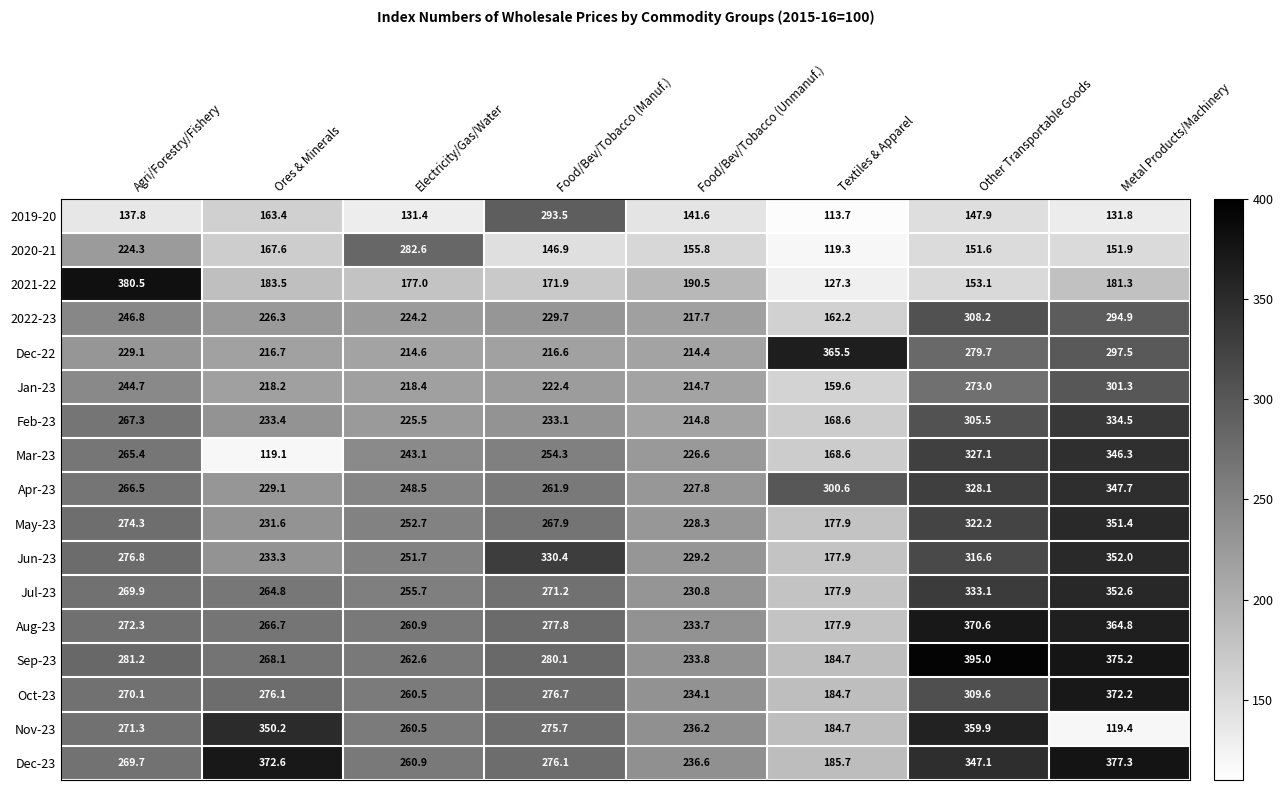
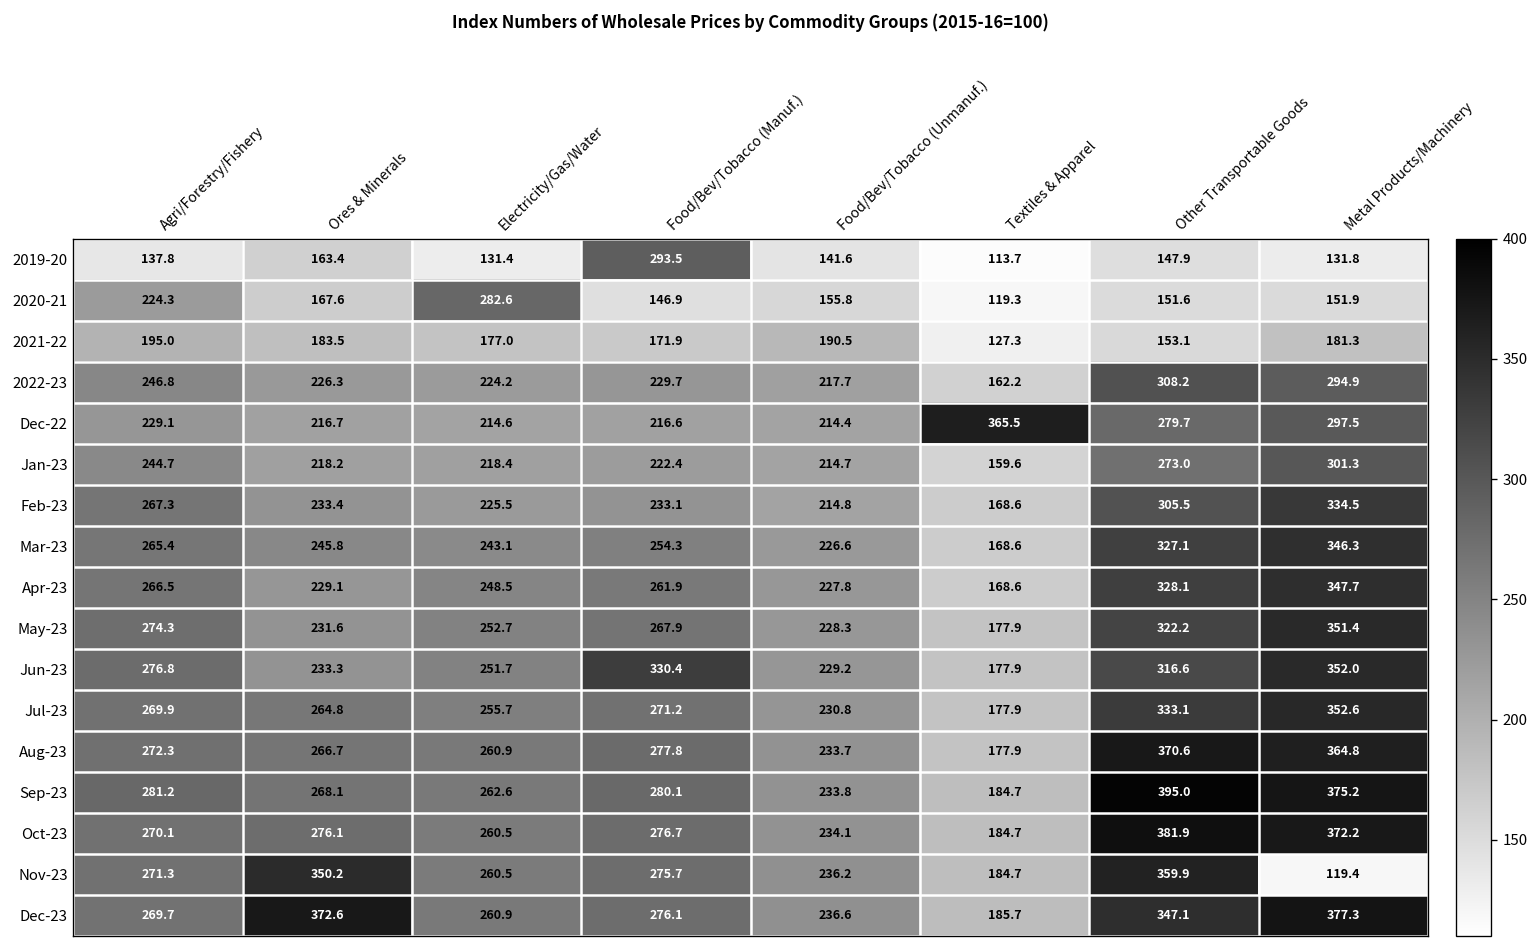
2021-22, Agri/Forestry/Fishery: 380.5 -> 195.0
Mar-23, Ores & Minerals: 119.1 -> 245.8
Apr-23, Textiles & Apparel: 300.6 -> 168.6
Oct-23, Other Transportable Goods: 309.6 -> 381.9
